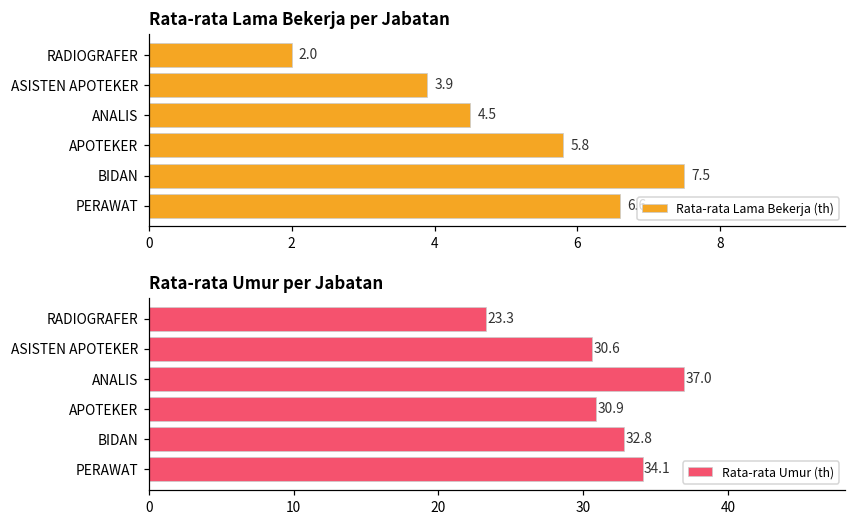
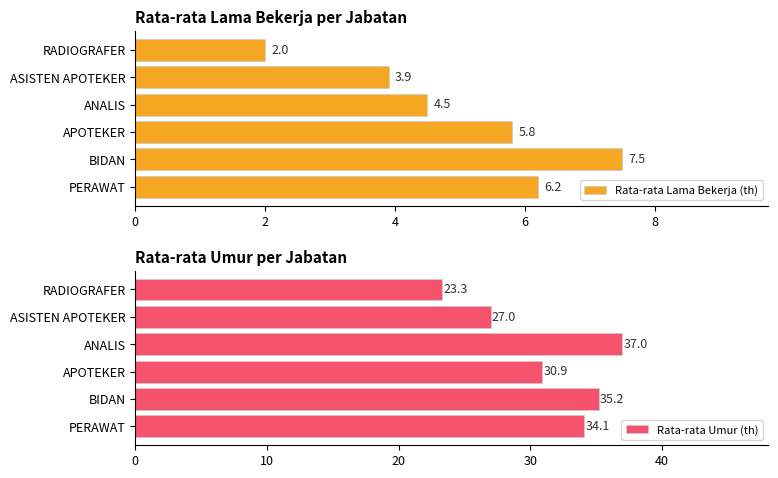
Rata-rata Lama Bekerja per Jabatan, PERAWAT: 6.6 -> 6.2
Rata-rata Umur per Jabatan, ASISTEN APOTEKER: 30.6 -> 27.0
Rata-rata Umur per Jabatan, BIDAN: 32.8 -> 35.2
